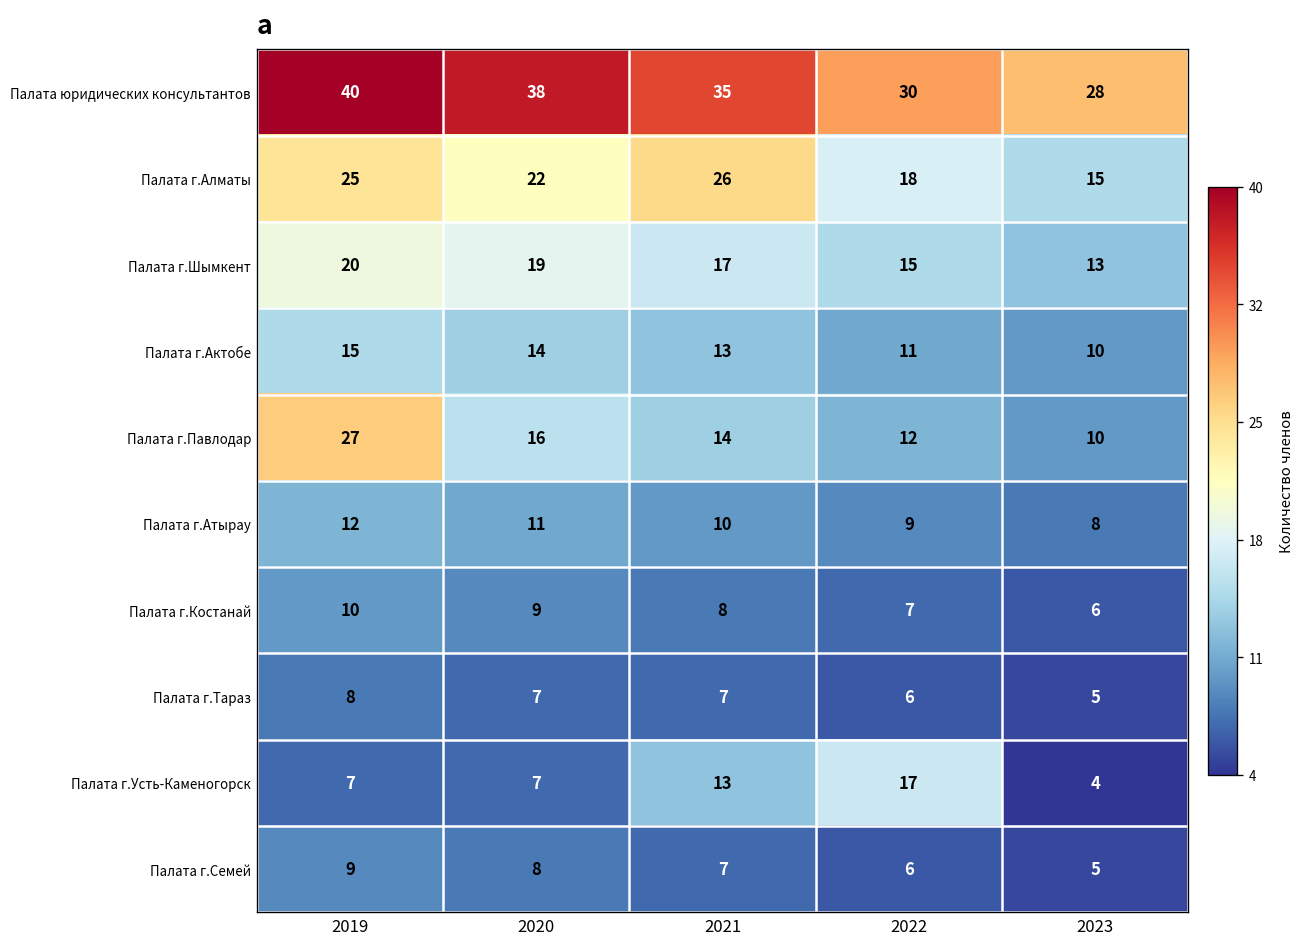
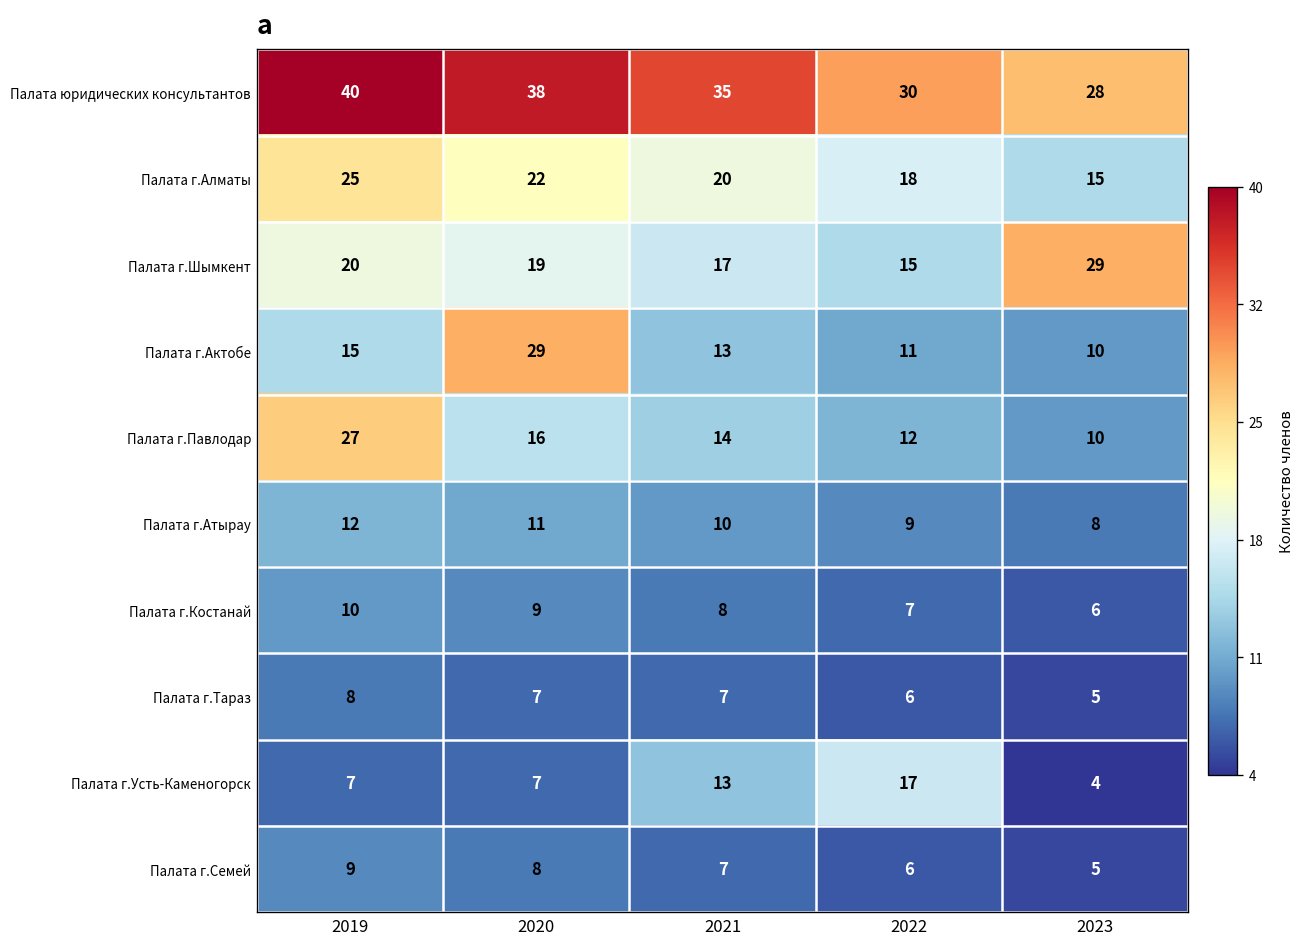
Палата г.Алматы, 2021: 26 -> 20
Палата г.Шымкент, 2023: 13 -> 29
Палата г.Актобе, 2020: 14 -> 29
